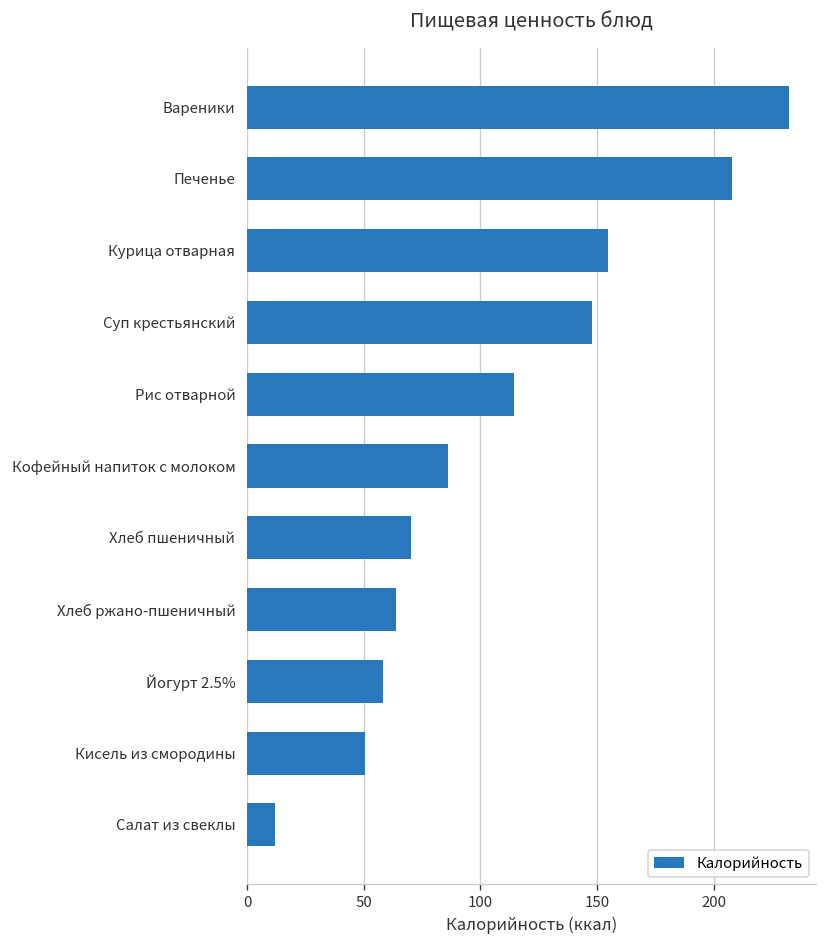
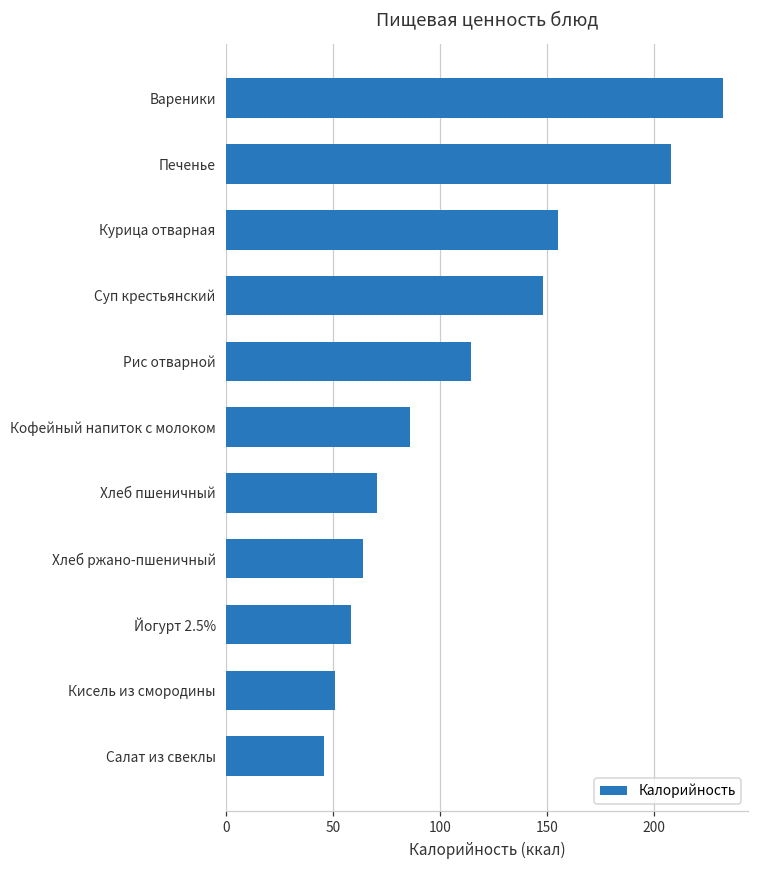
Салат из свеклы: 12 -> 46
